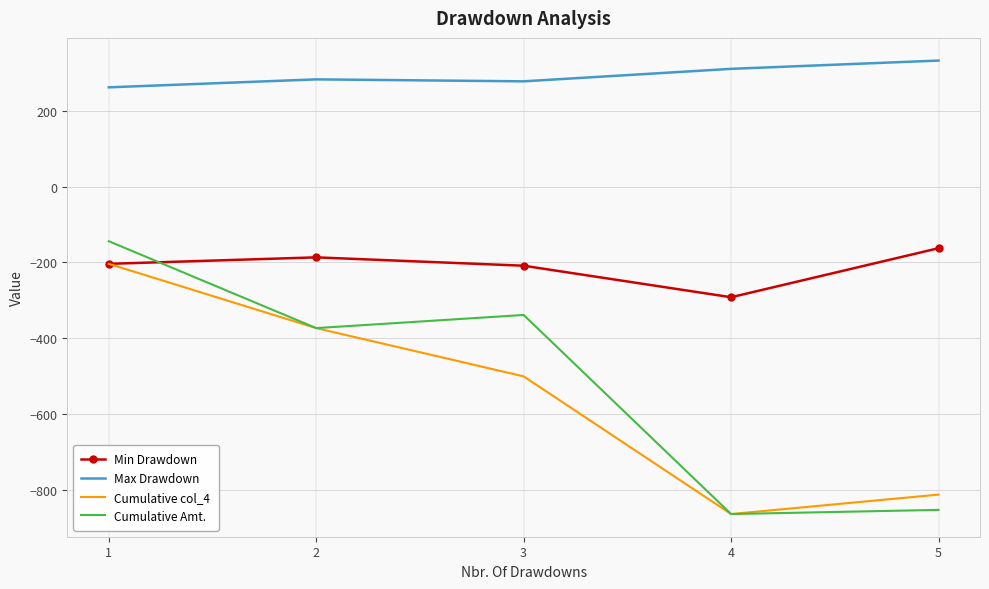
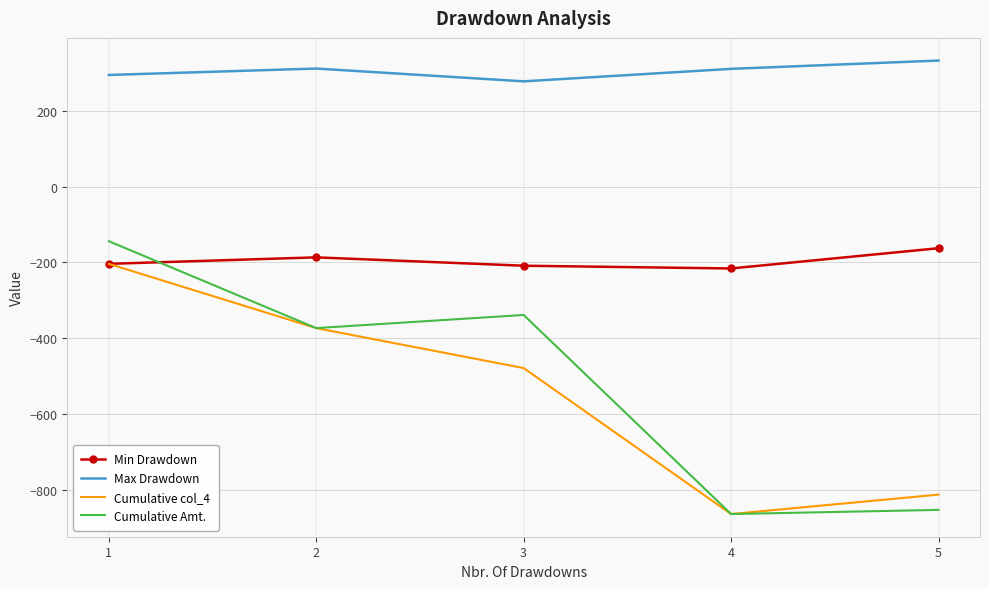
Max Drawdown, 1: 260 -> 290
Max Drawdown, 2: 280 -> 310
Cumulative col_4, 3: -500 -> -480
Min Drawdown, 4: -290 -> -220
